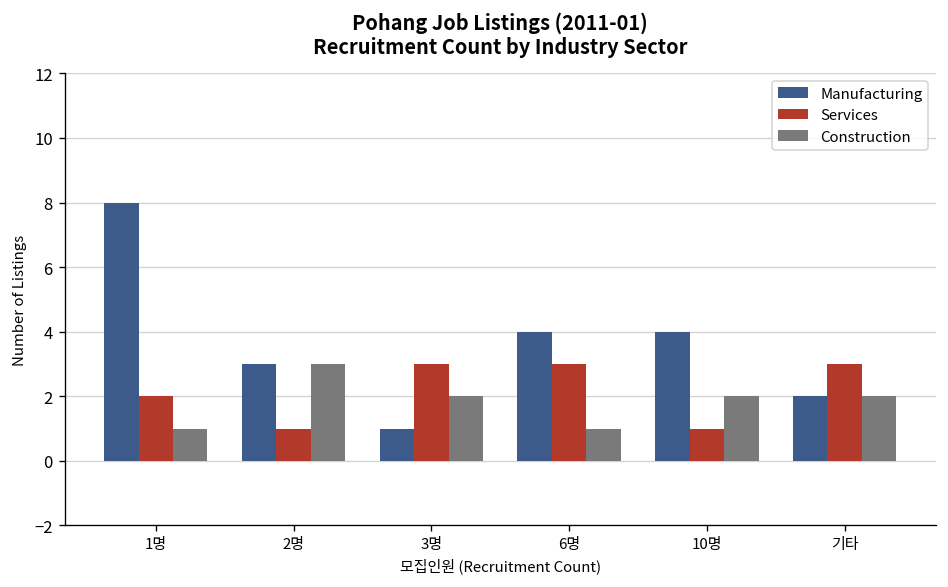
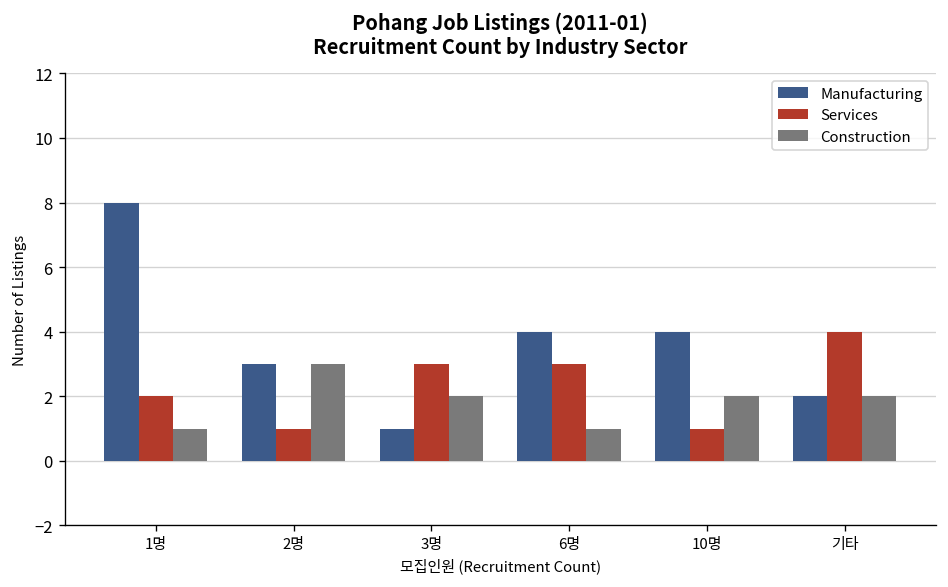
Services, 기타: 3 -> 4
